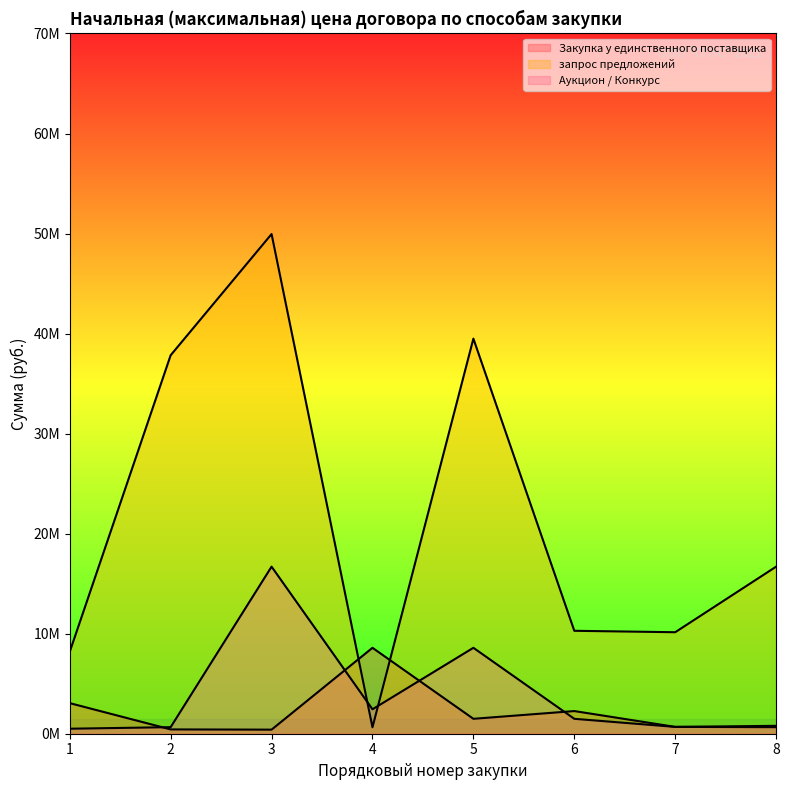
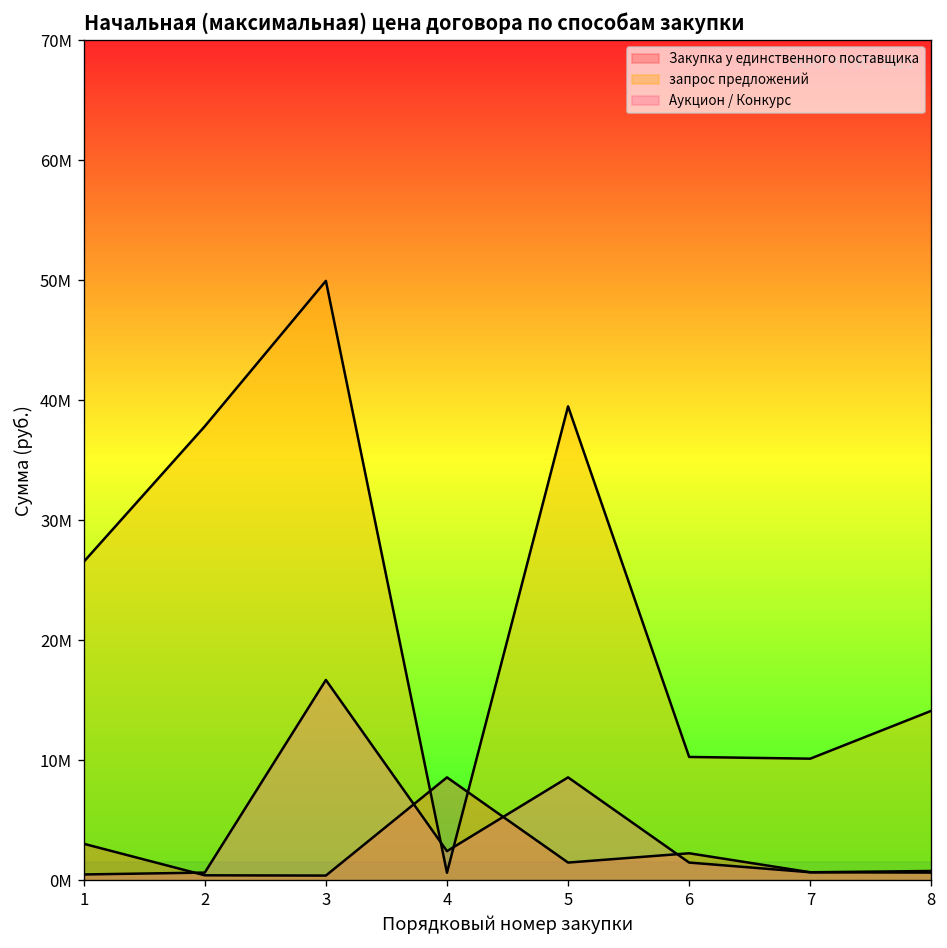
запрос предложений, 1: 8200000 -> 26500000
запрос предложений, 8: 16700000 -> 14100000
